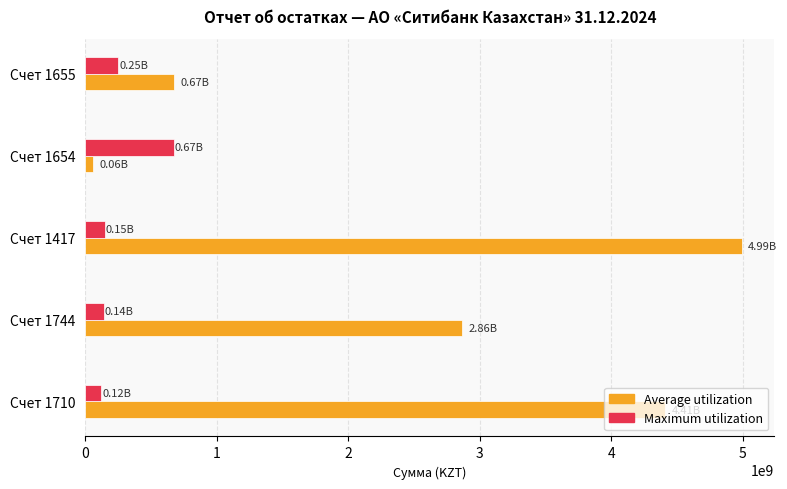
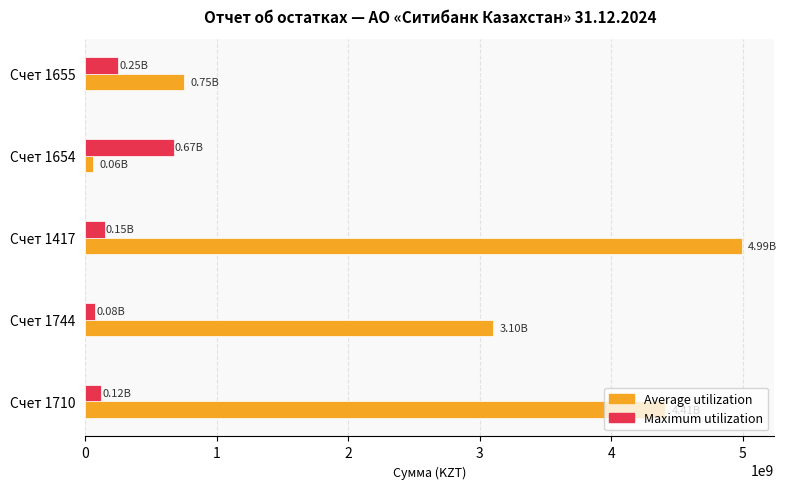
Average utilization, Счет 1655: 0.67B -> 0.75B
Maximum utilization, Счет 1744: 0.14B -> 0.08B
Average utilization, Счет 1744: 2.86B -> 3.10B
